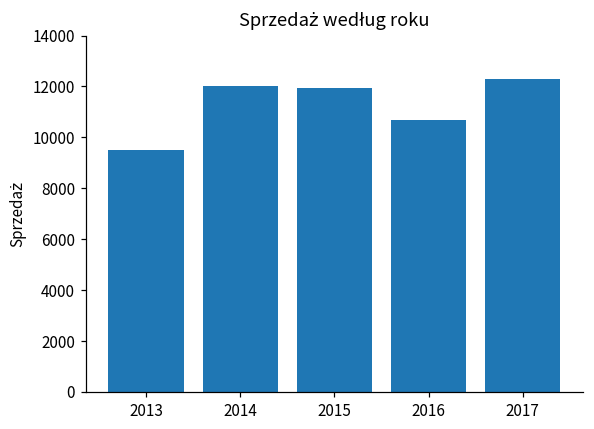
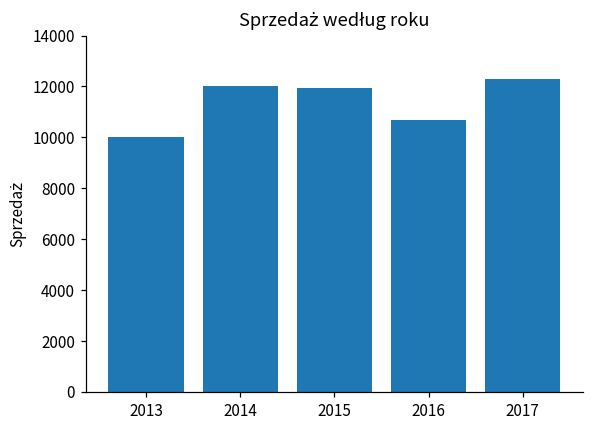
2013: 9500 -> 10000
